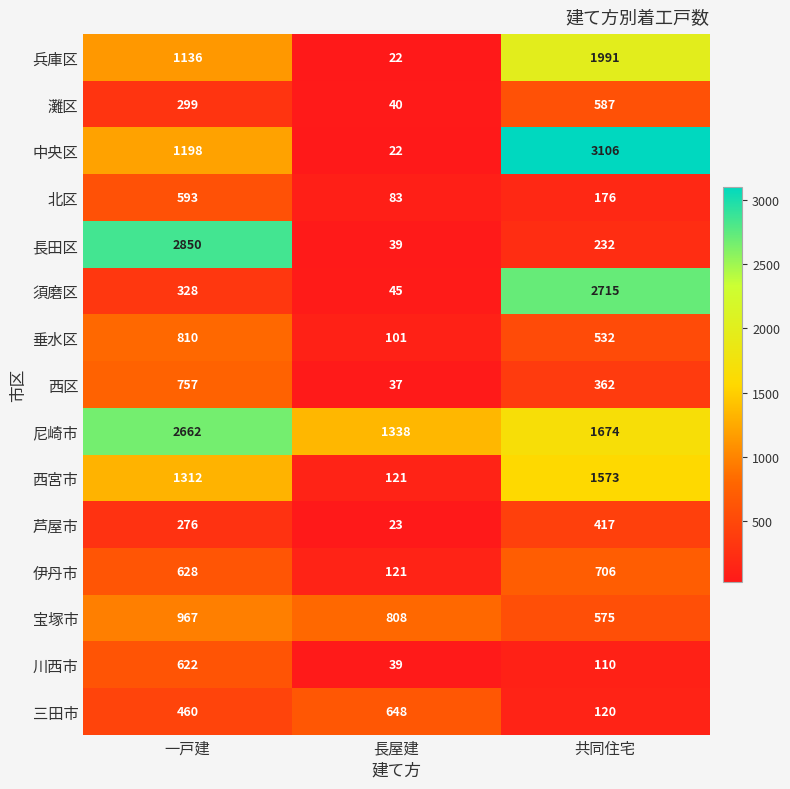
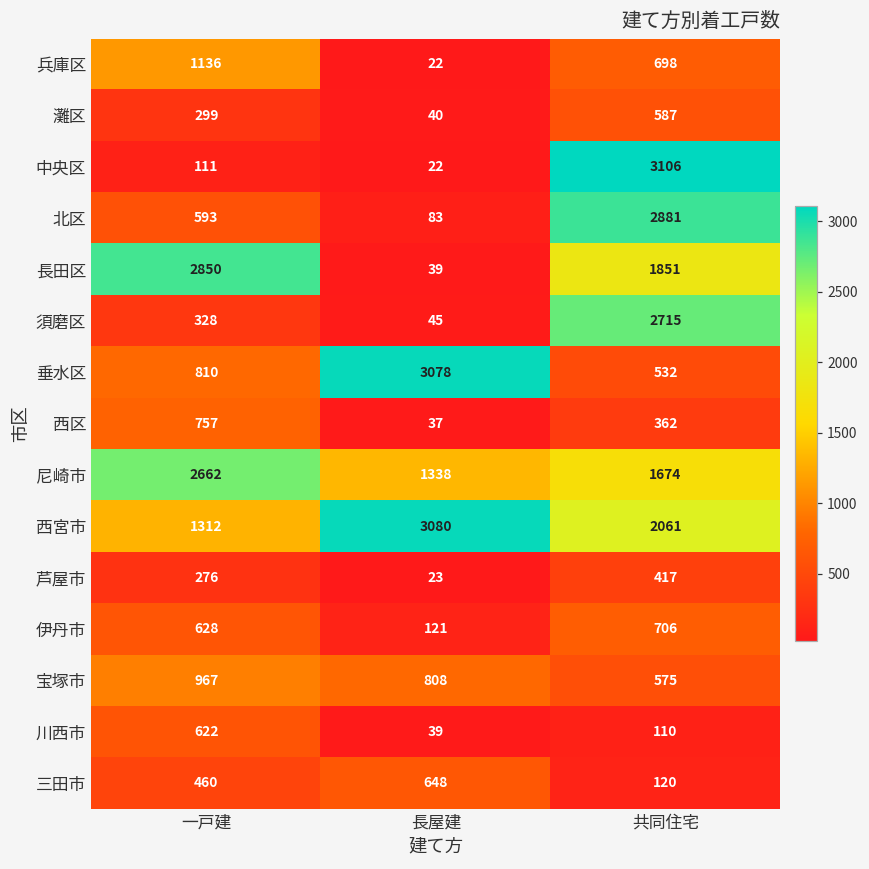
兵庫区, 共同住宅: 1991 -> 698
中央区, 一戸建: 1198 -> 111
北区, 共同住宅: 176 -> 2881
長田区, 共同住宅: 232 -> 1851
垂水区, 長屋建: 101 -> 3078
西宮市, 長屋建: 121 -> 3080
西宮市, 共同住宅: 1573 -> 2061
